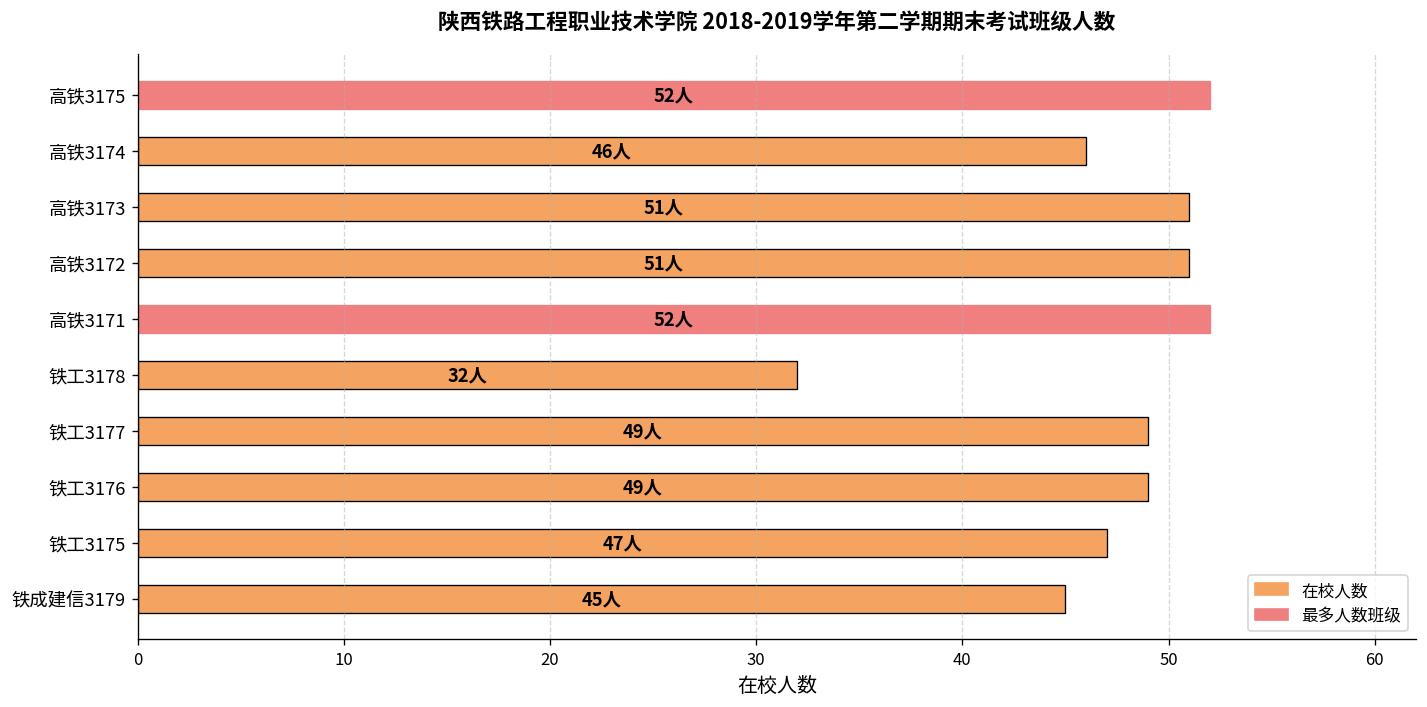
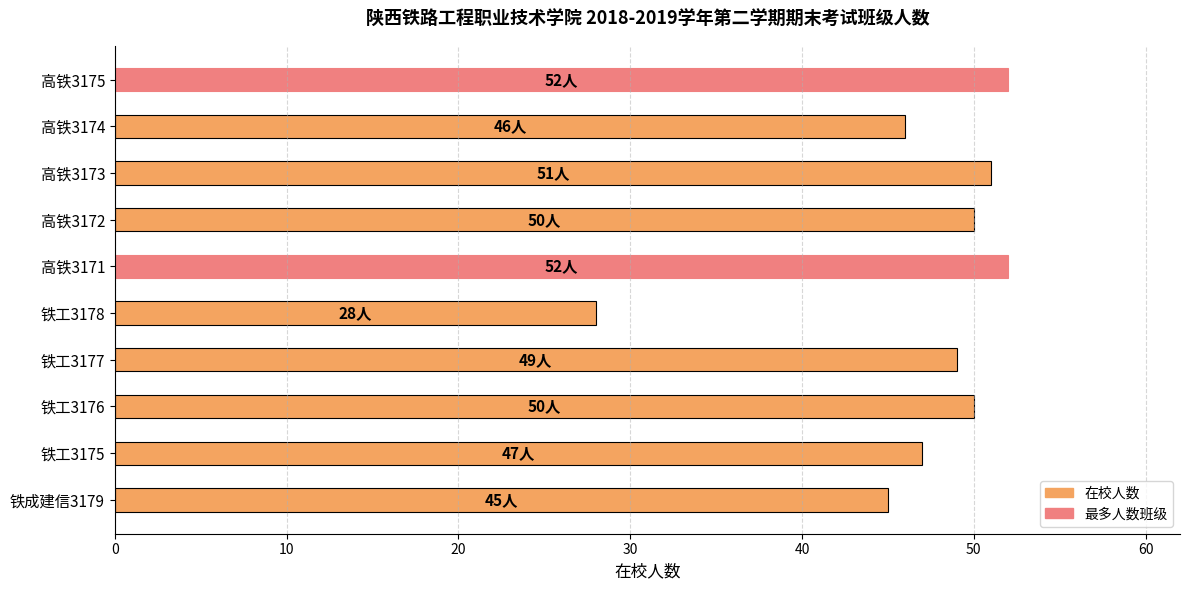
高铁3172: 51人 -> 50人
铁工3178: 32人 -> 28人
铁工3176: 49人 -> 50人
